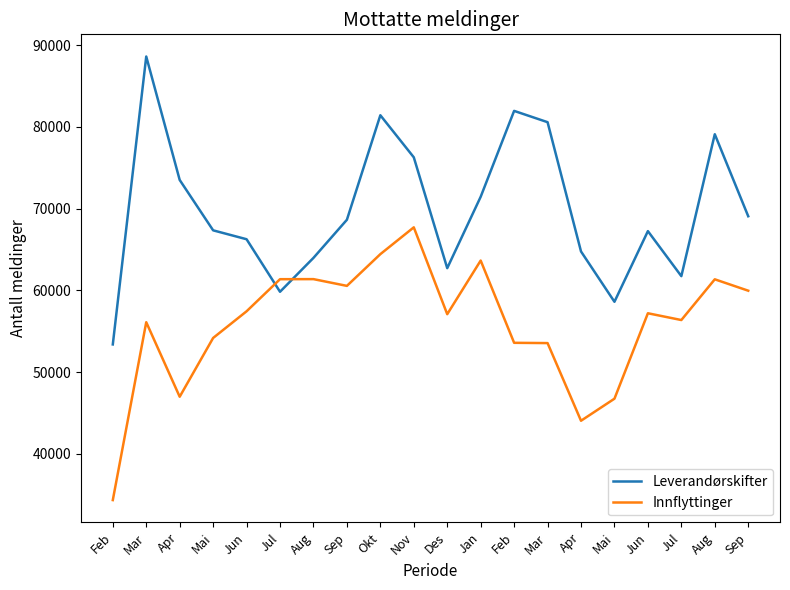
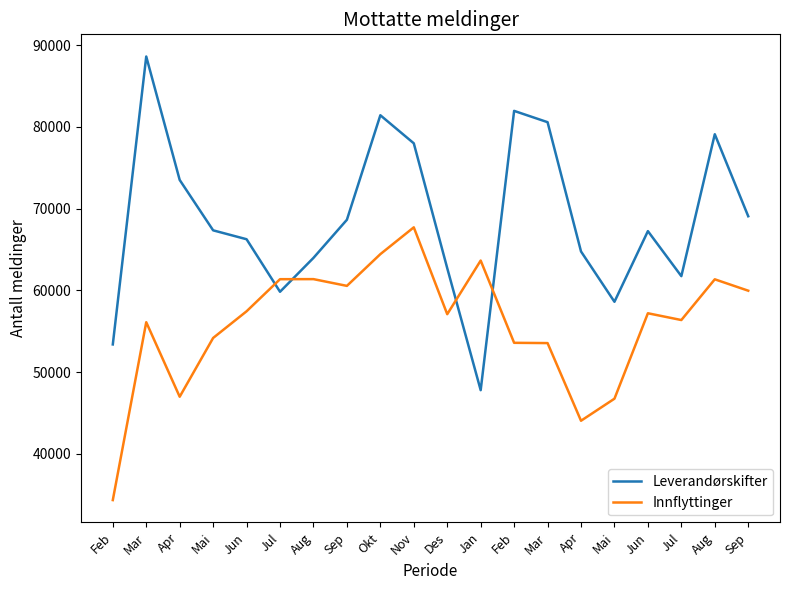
Leverandørskifter, Nov: 76000 -> 78000
Leverandørskifter, Jan: 71000 -> 48000
